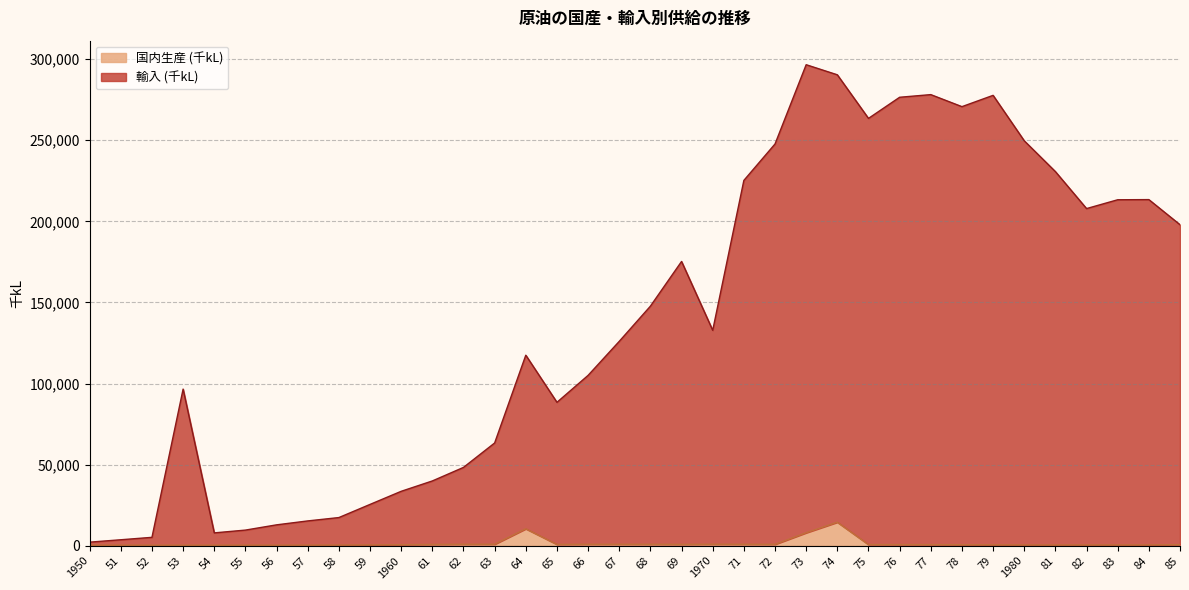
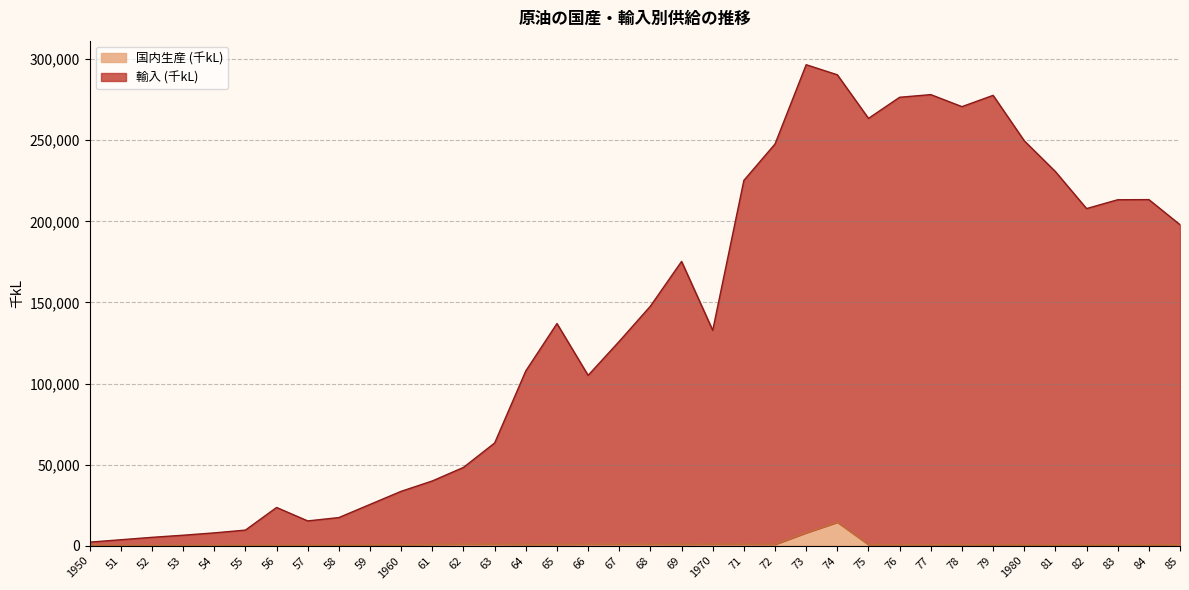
輸入 (千kL), 53: 96,000 -> 6,000
輸入 (千kL), 56: 13,000 -> 23,000
国内生産 (千kL), 64: 10,000 -> 1,000
輸入 (千kL), 65: 88,000 -> 136,000
